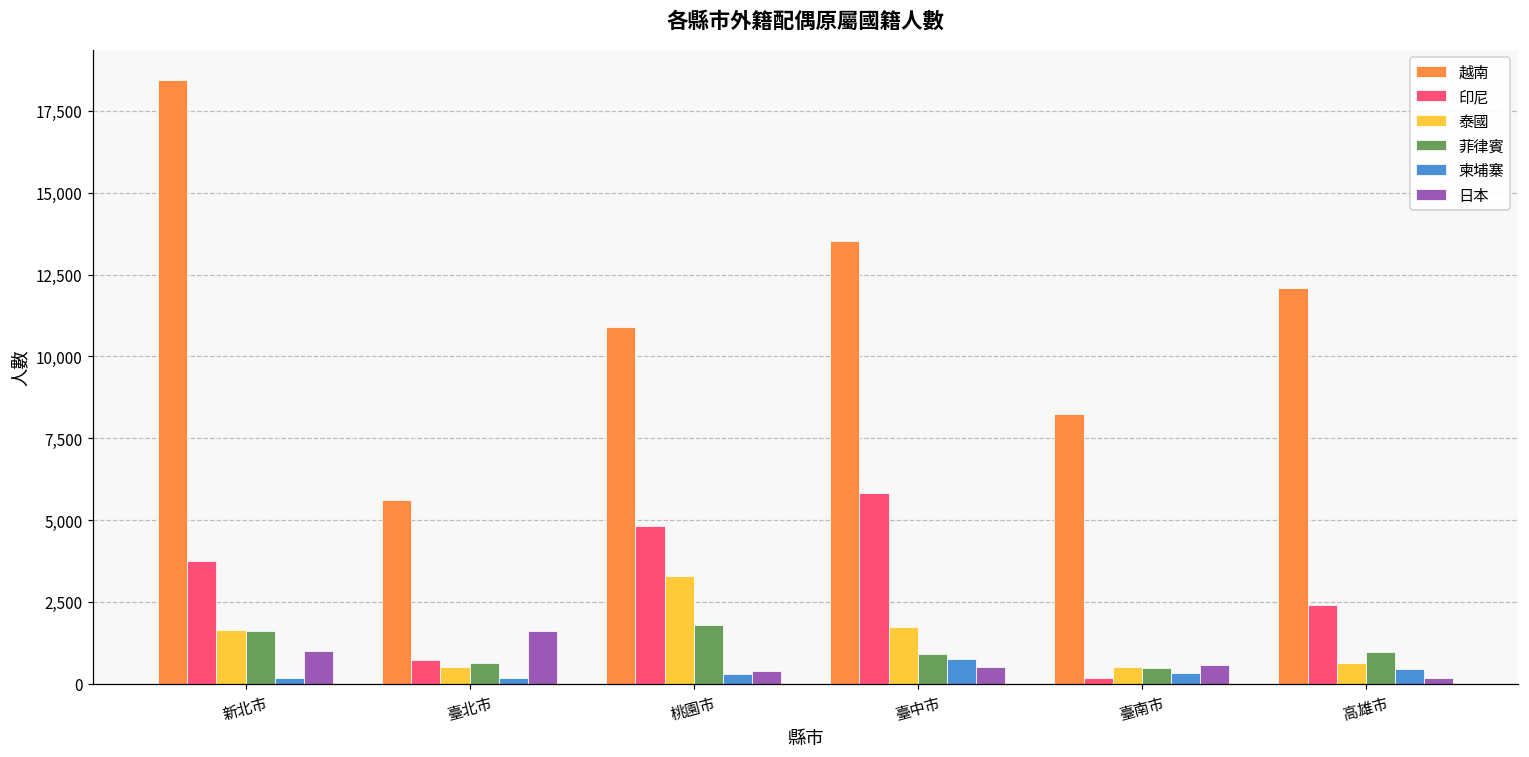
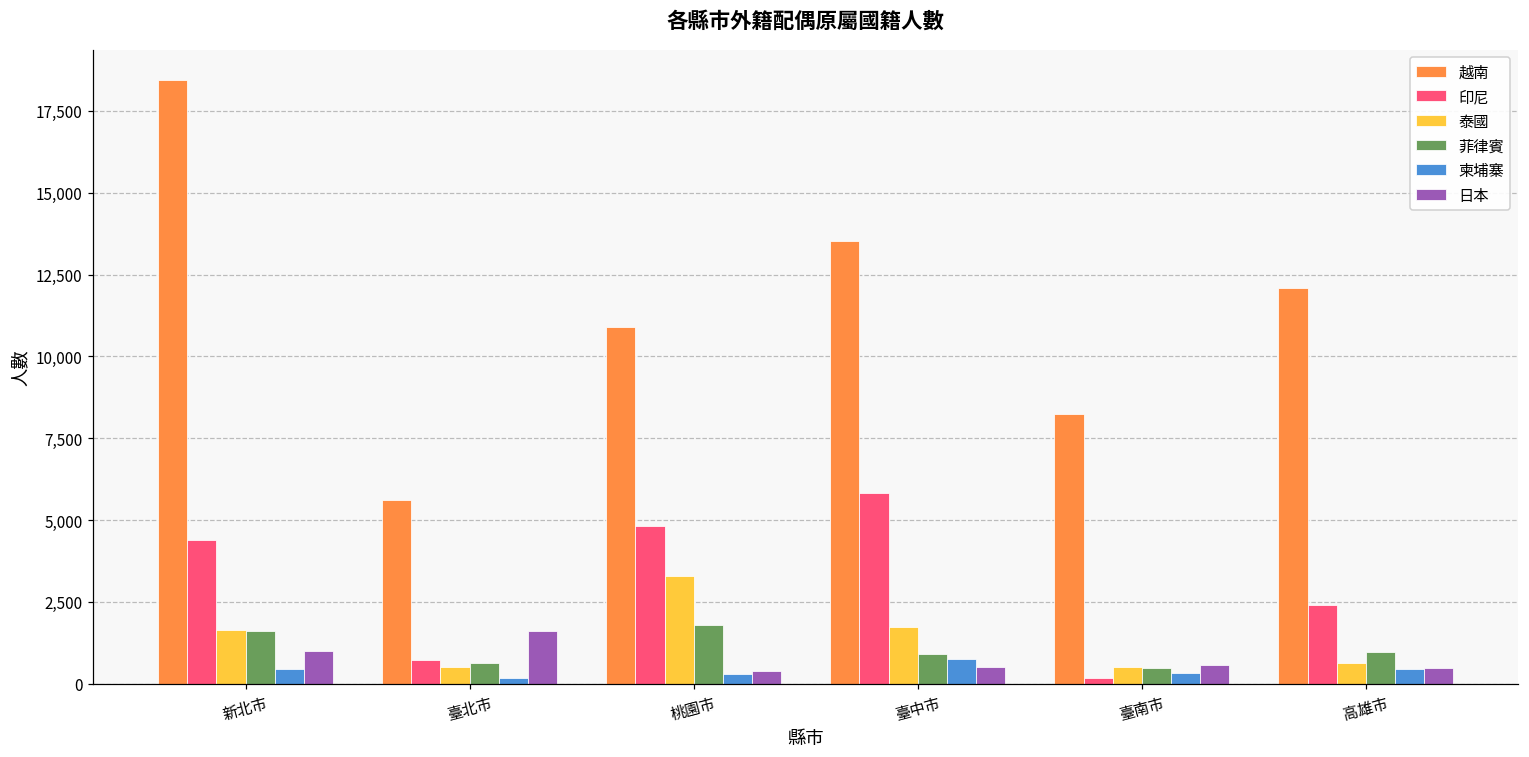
印尼, 新北市: 3,700 -> 4,400
柬埔寨, 新北市: 200 -> 400
日本, 高雄市: 200 -> 500
